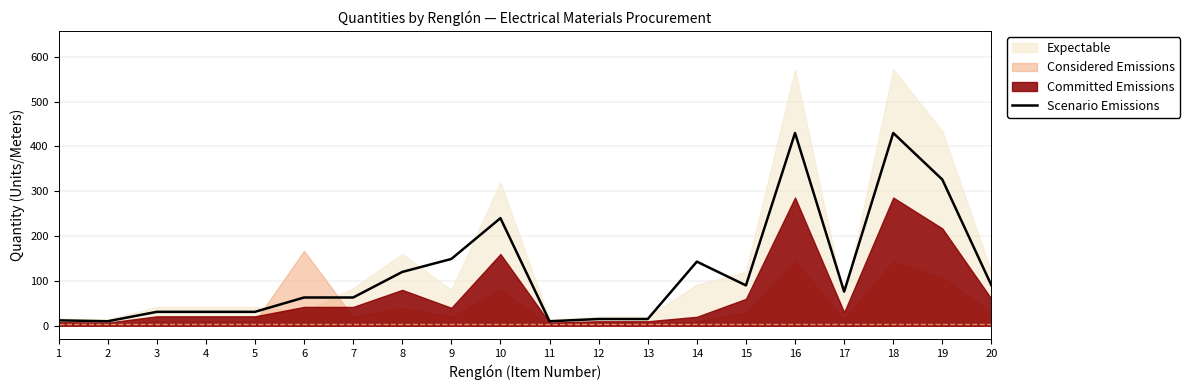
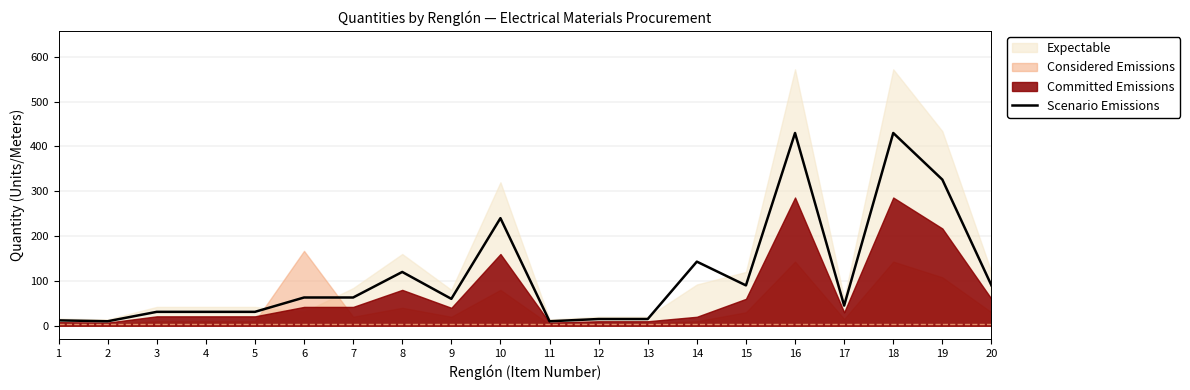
Scenario Emissions, 9: 150 -> 60
Scenario Emissions, 17: 80 -> 50
